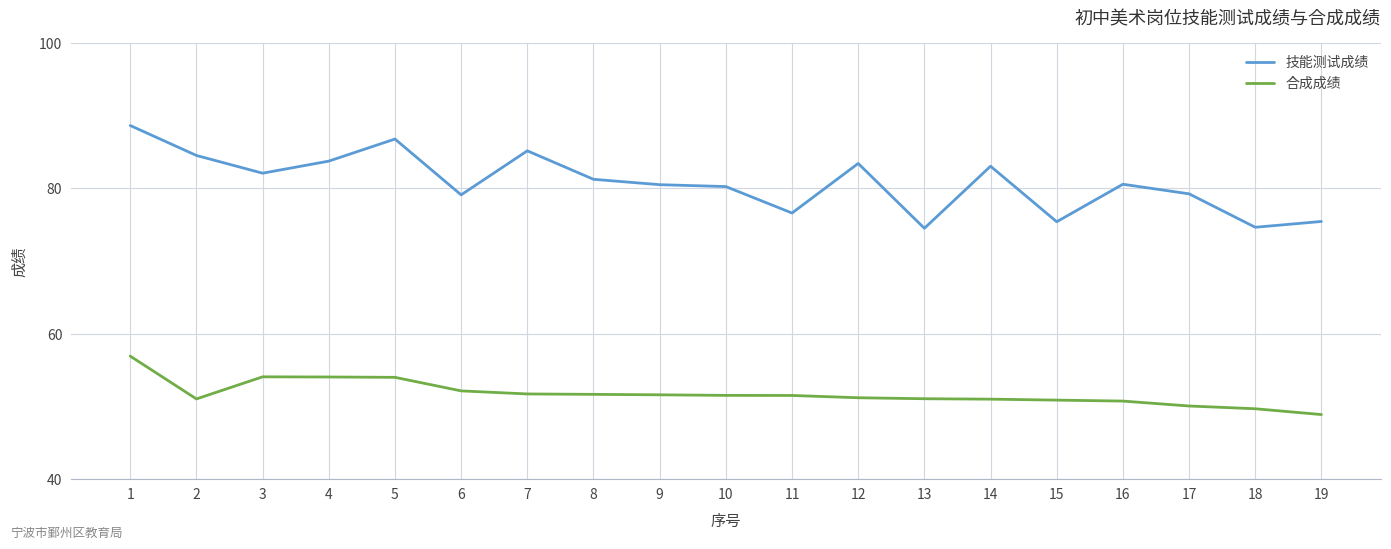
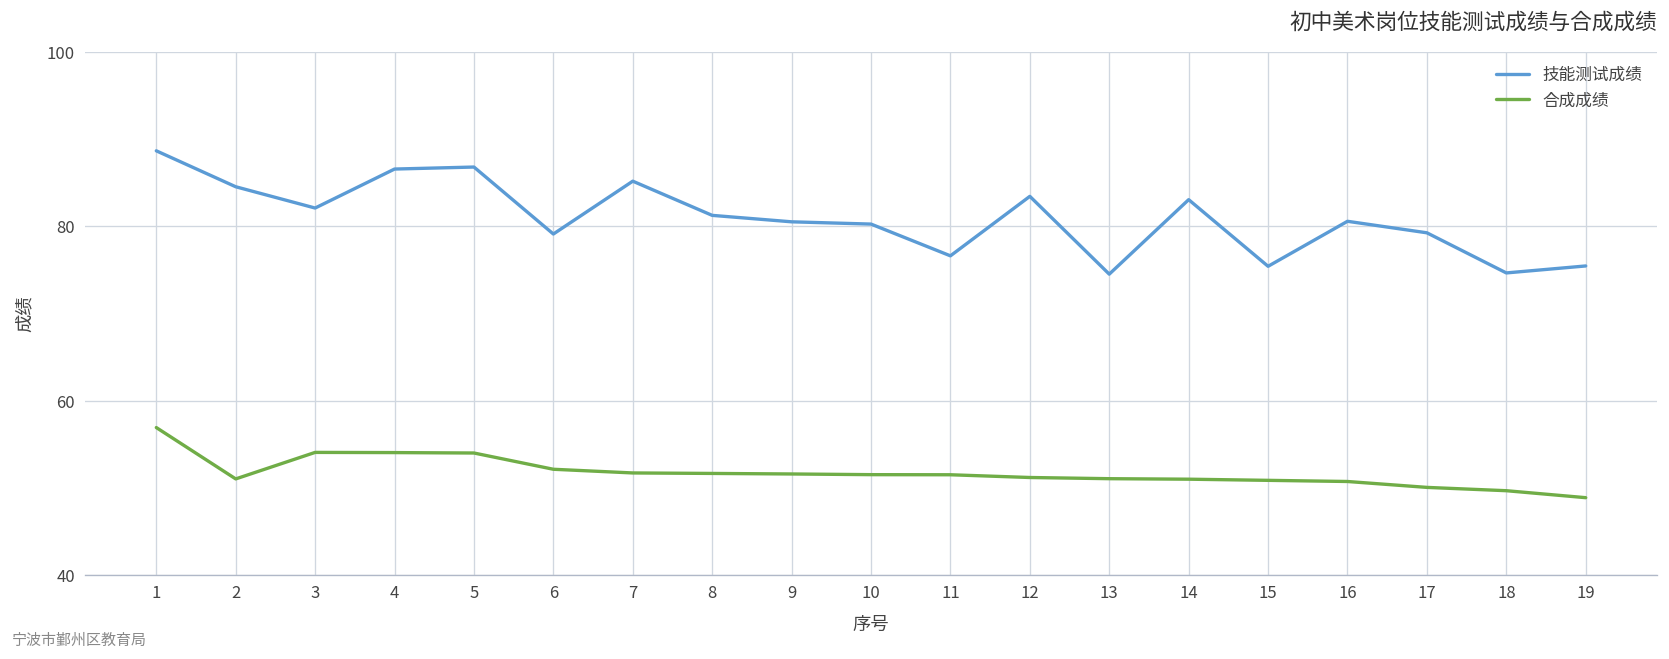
技能测试成绩, 4: 84 -> 87
